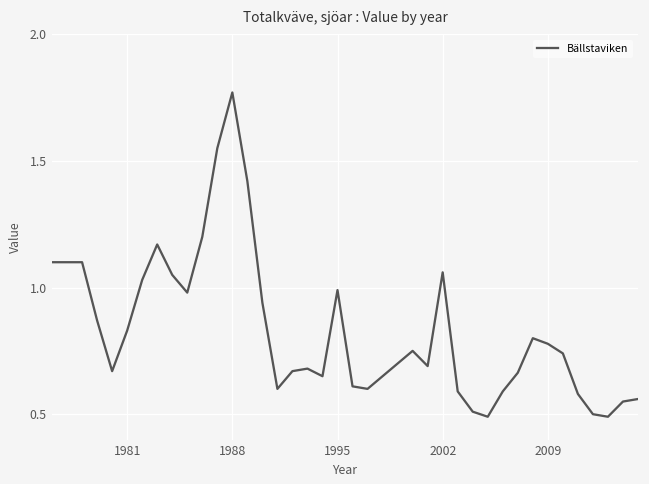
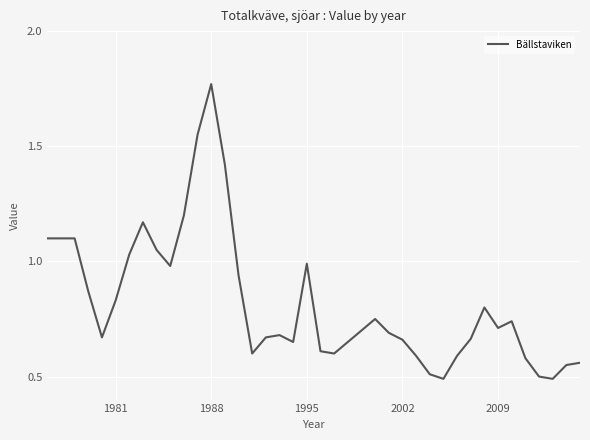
2002: 1.06 -> 0.66
2009: 0.78 -> 0.71
